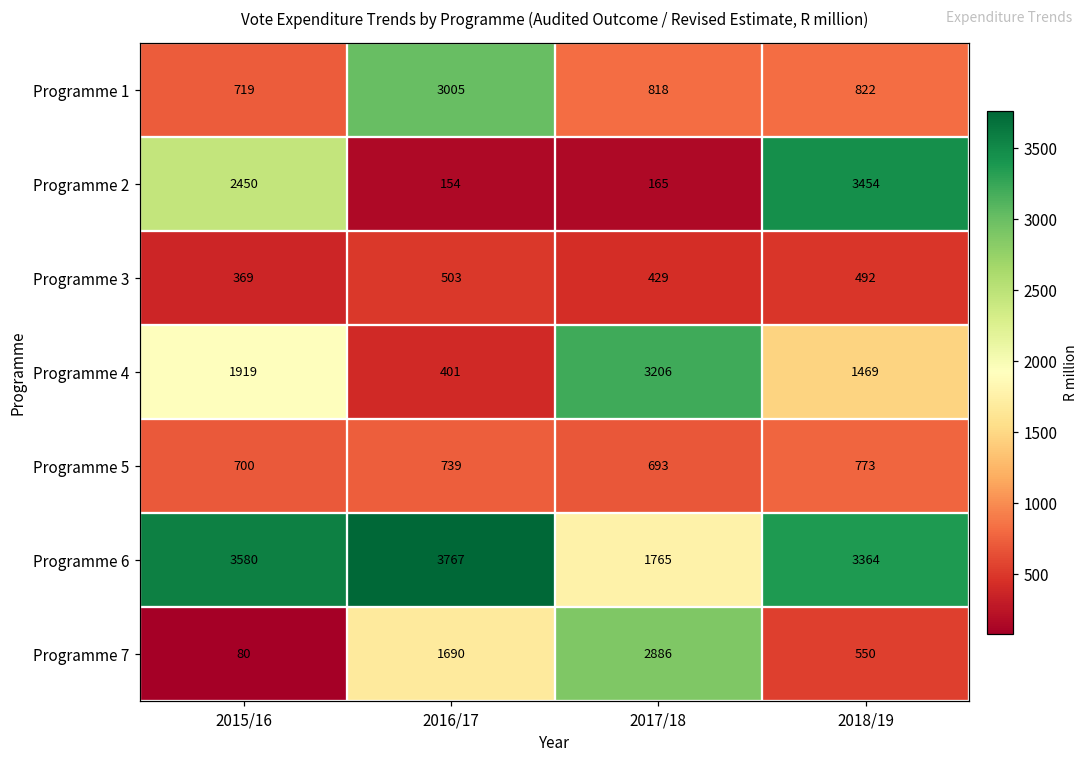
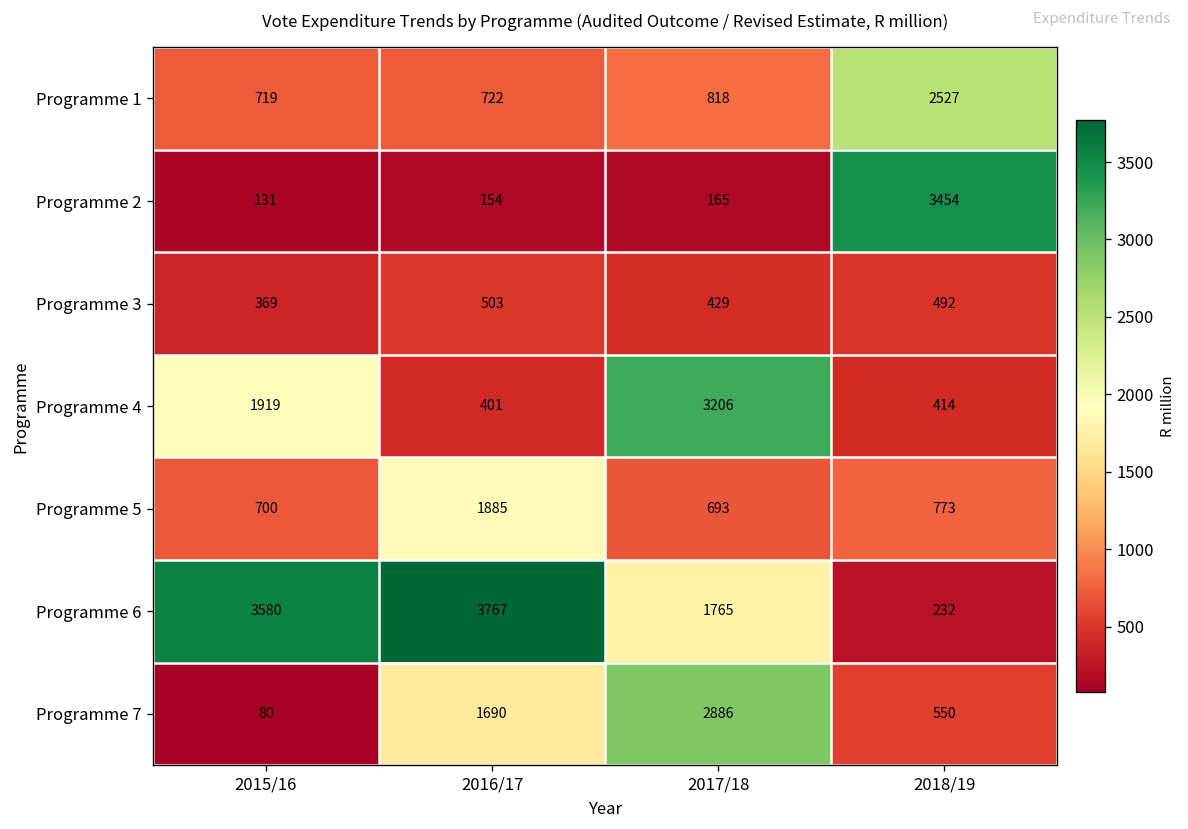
Programme 1, 2016/17: 3005 -> 722
Programme 1, 2018/19: 822 -> 2527
Programme 2, 2015/16: 2450 -> 131
Programme 4, 2018/19: 1469 -> 414
Programme 5, 2016/17: 739 -> 1885
Programme 6, 2018/19: 3364 -> 232
